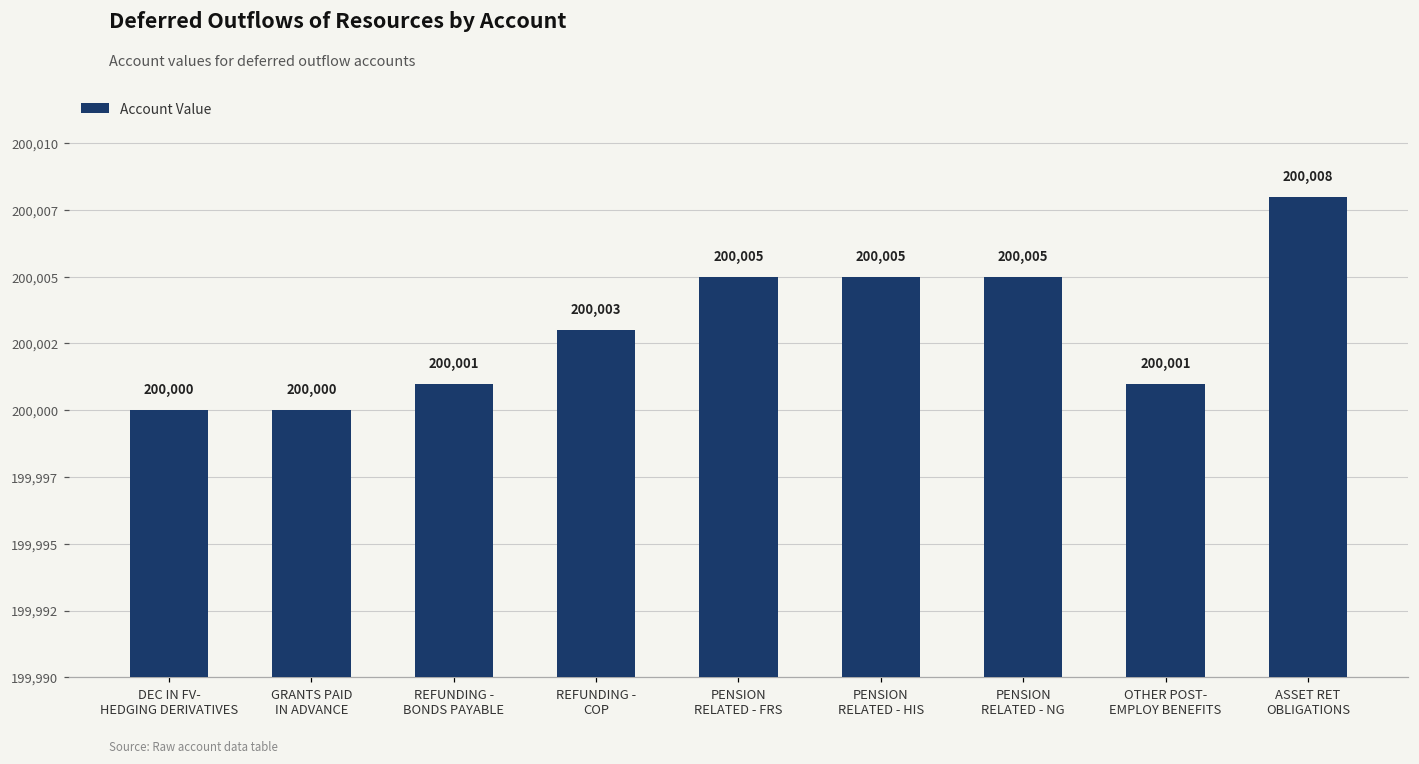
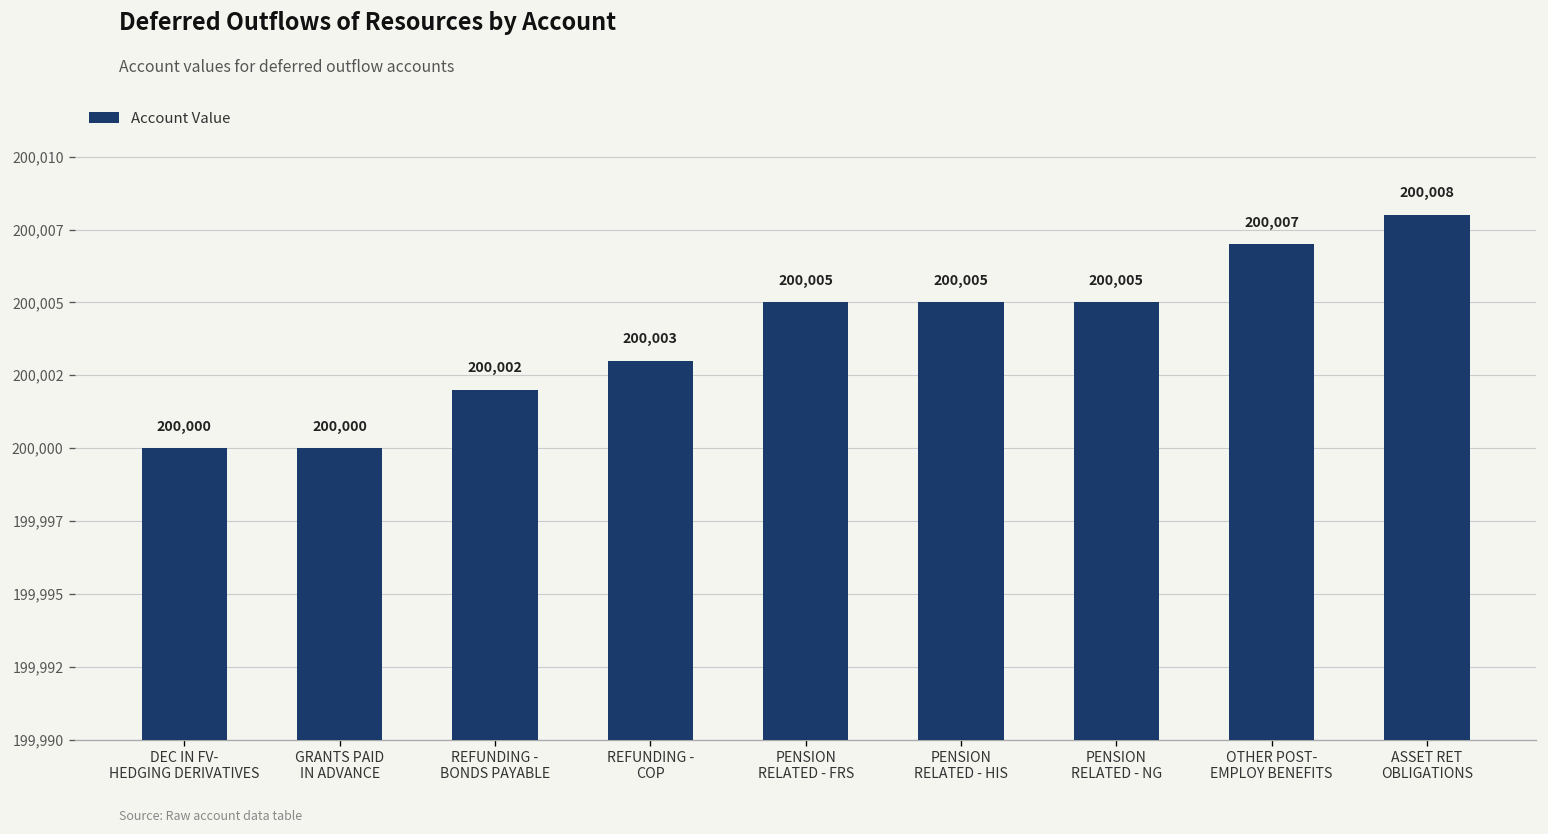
REFUNDING - BONDS PAYABLE: 200,001 -> 200,002
OTHER POST- EMPLOY BENEFITS: 200,001 -> 200,007
